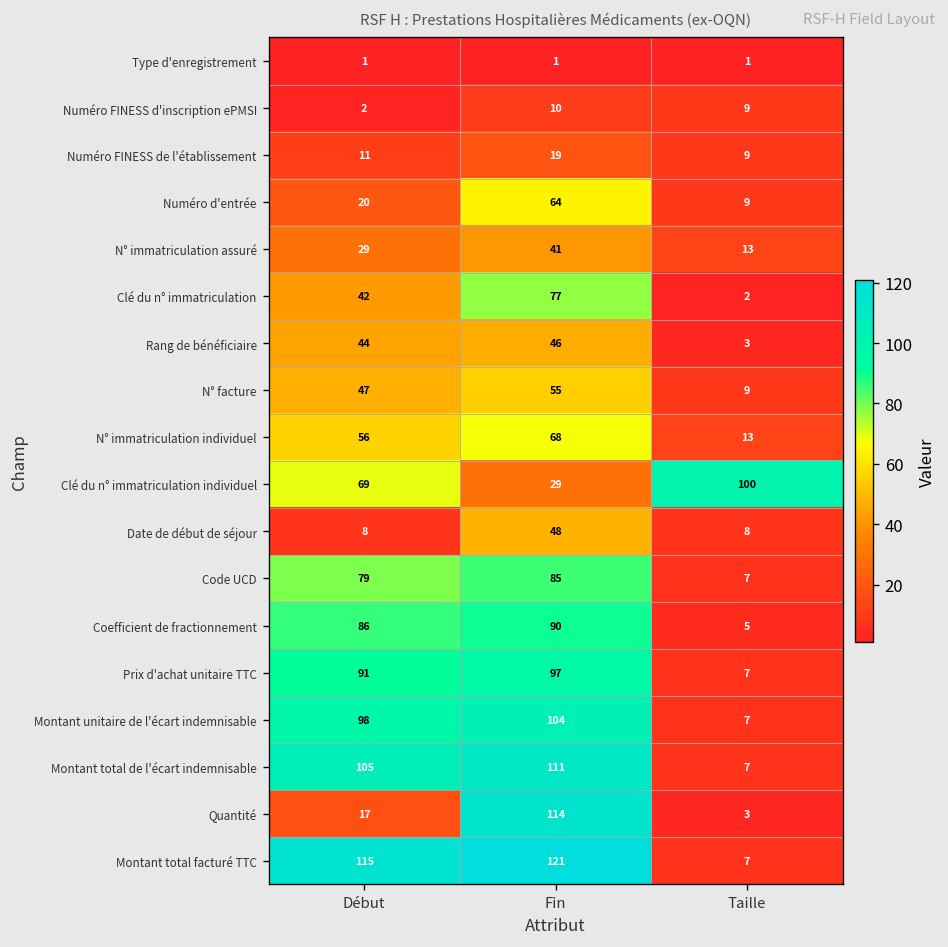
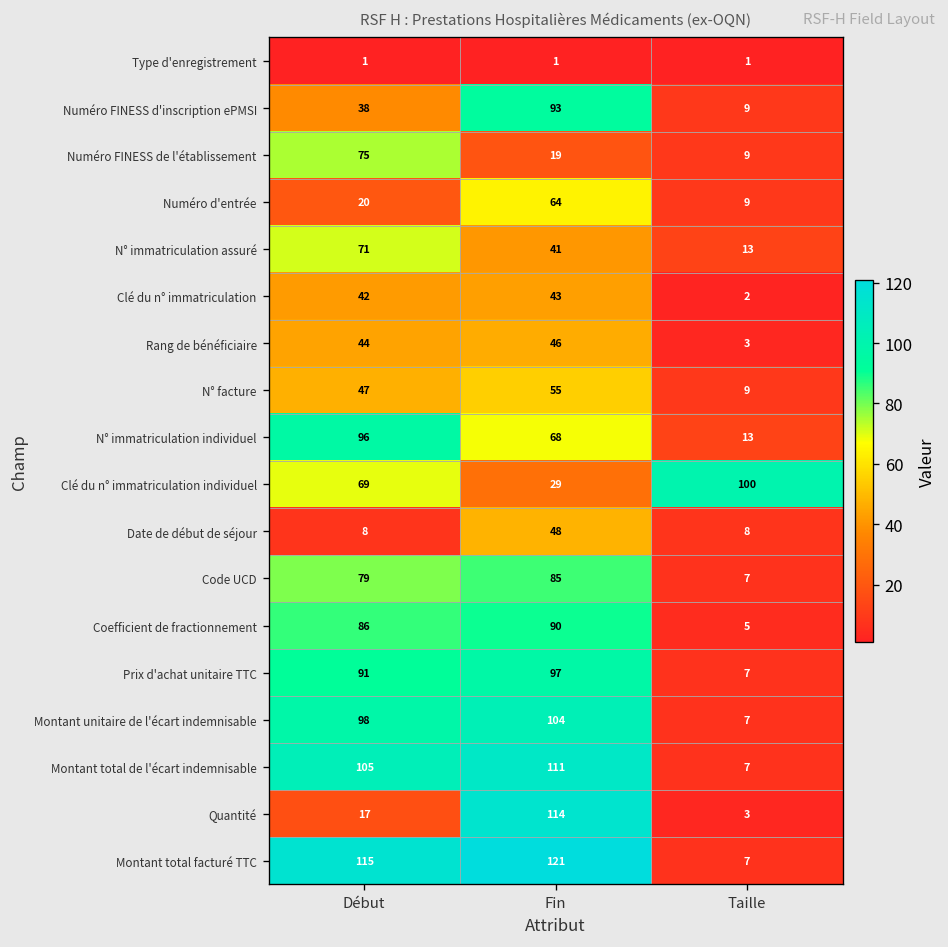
Numéro FINESS d'inscription ePMSI, Début: 2 -> 38
Numéro FINESS d'inscription ePMSI, Fin: 10 -> 93
Numéro FINESS de l'établissement, Début: 11 -> 75
N° immatriculation assuré, Début: 29 -> 71
Clé du n° immatriculation, Fin: 77 -> 43
N° immatriculation individuel, Début: 56 -> 96
